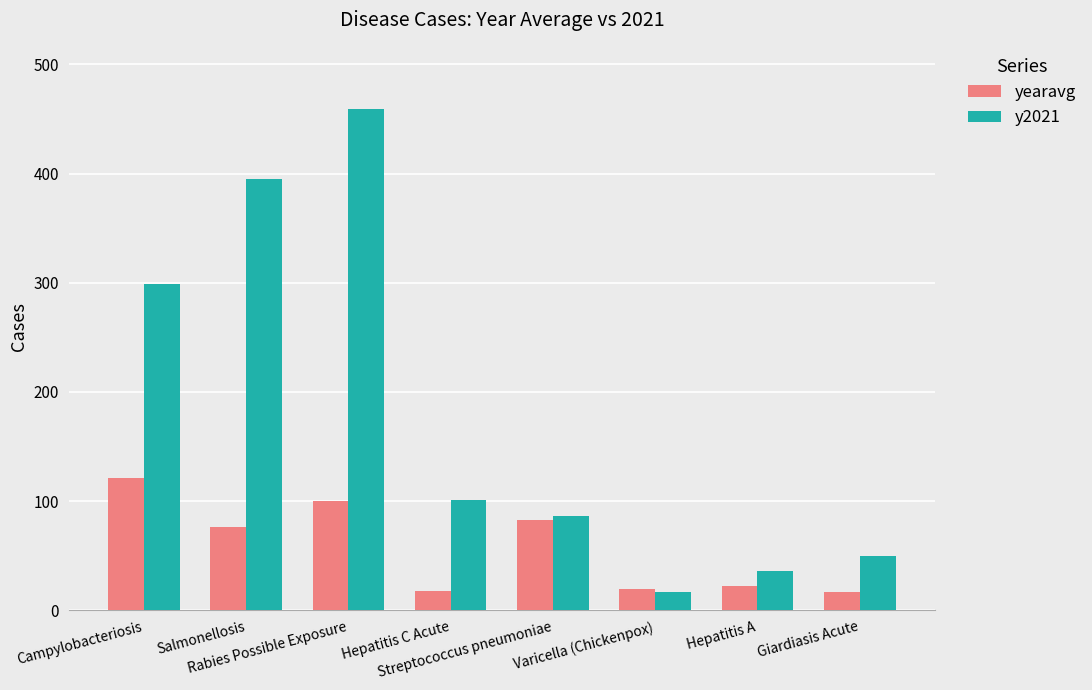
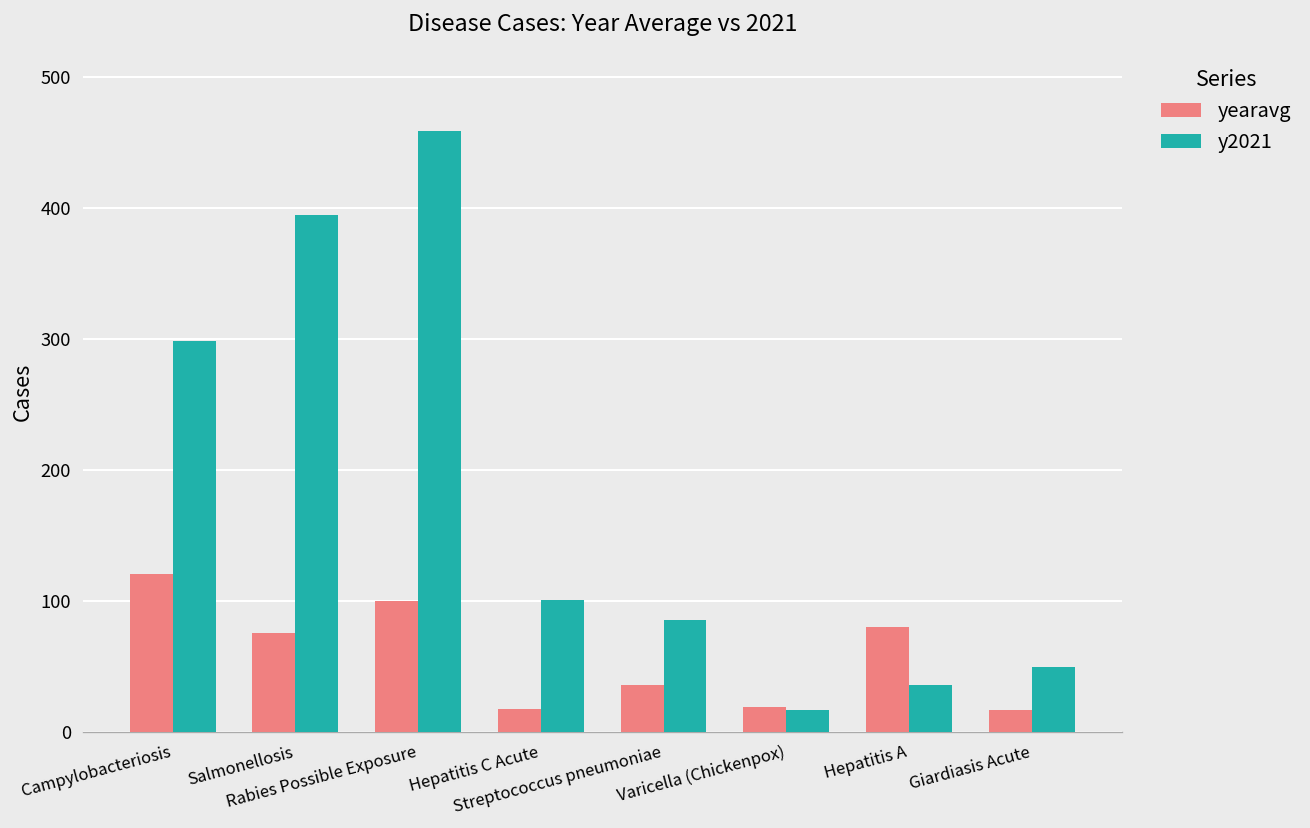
yearavg, Streptococcus pneumoniae: 83 -> 36
yearavg, Hepatitis A: 22 -> 81
